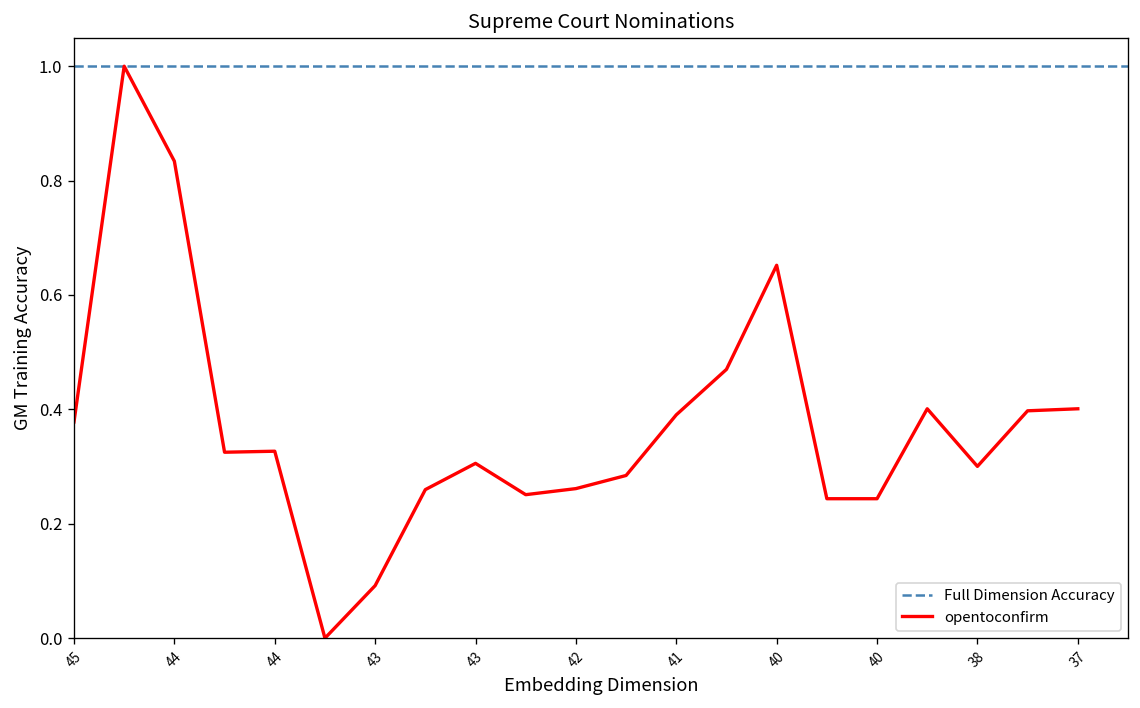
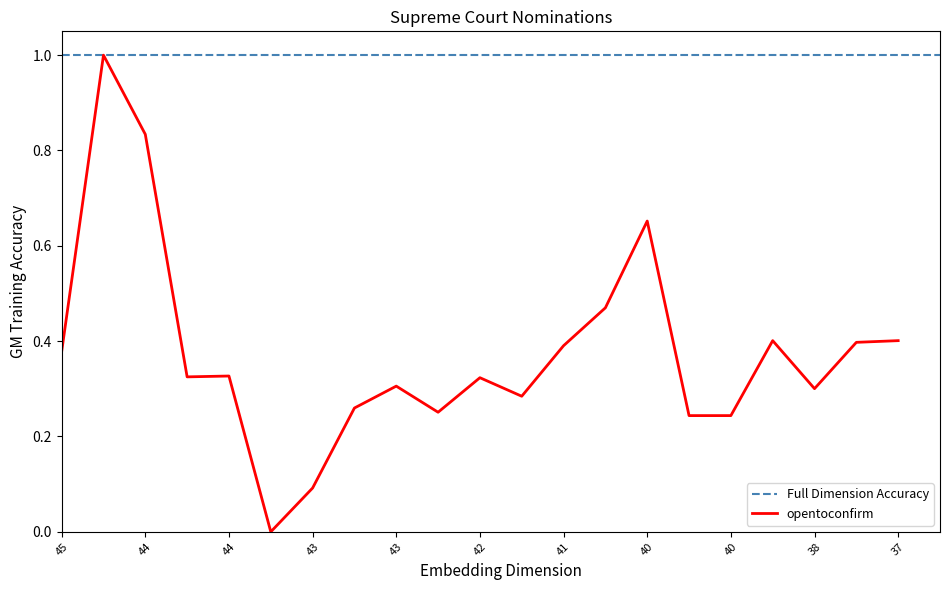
42: 0.26 -> 0.32
